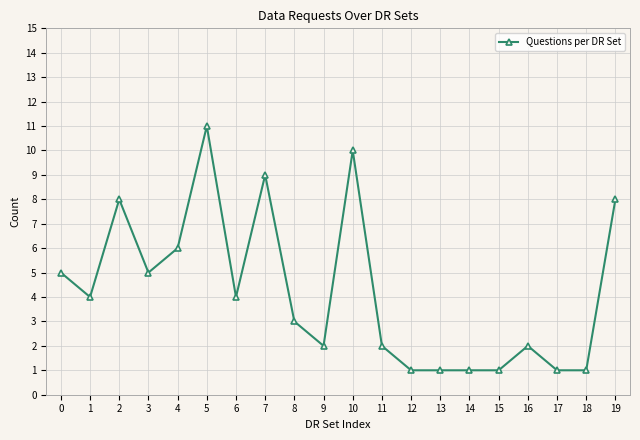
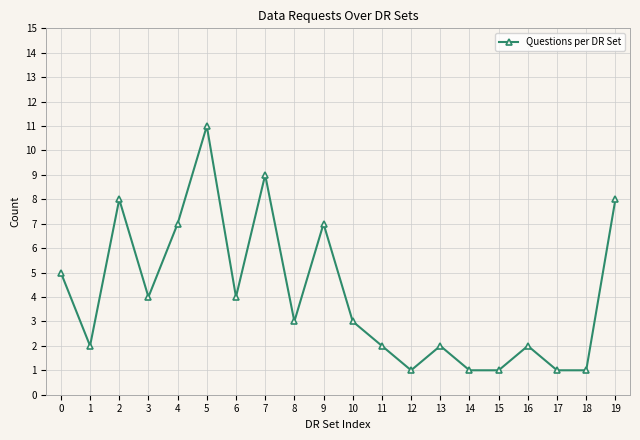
1: 4 -> 2
3: 5 -> 4
4: 6 -> 7
9: 2 -> 7
10: 10 -> 3
13: 1 -> 2
